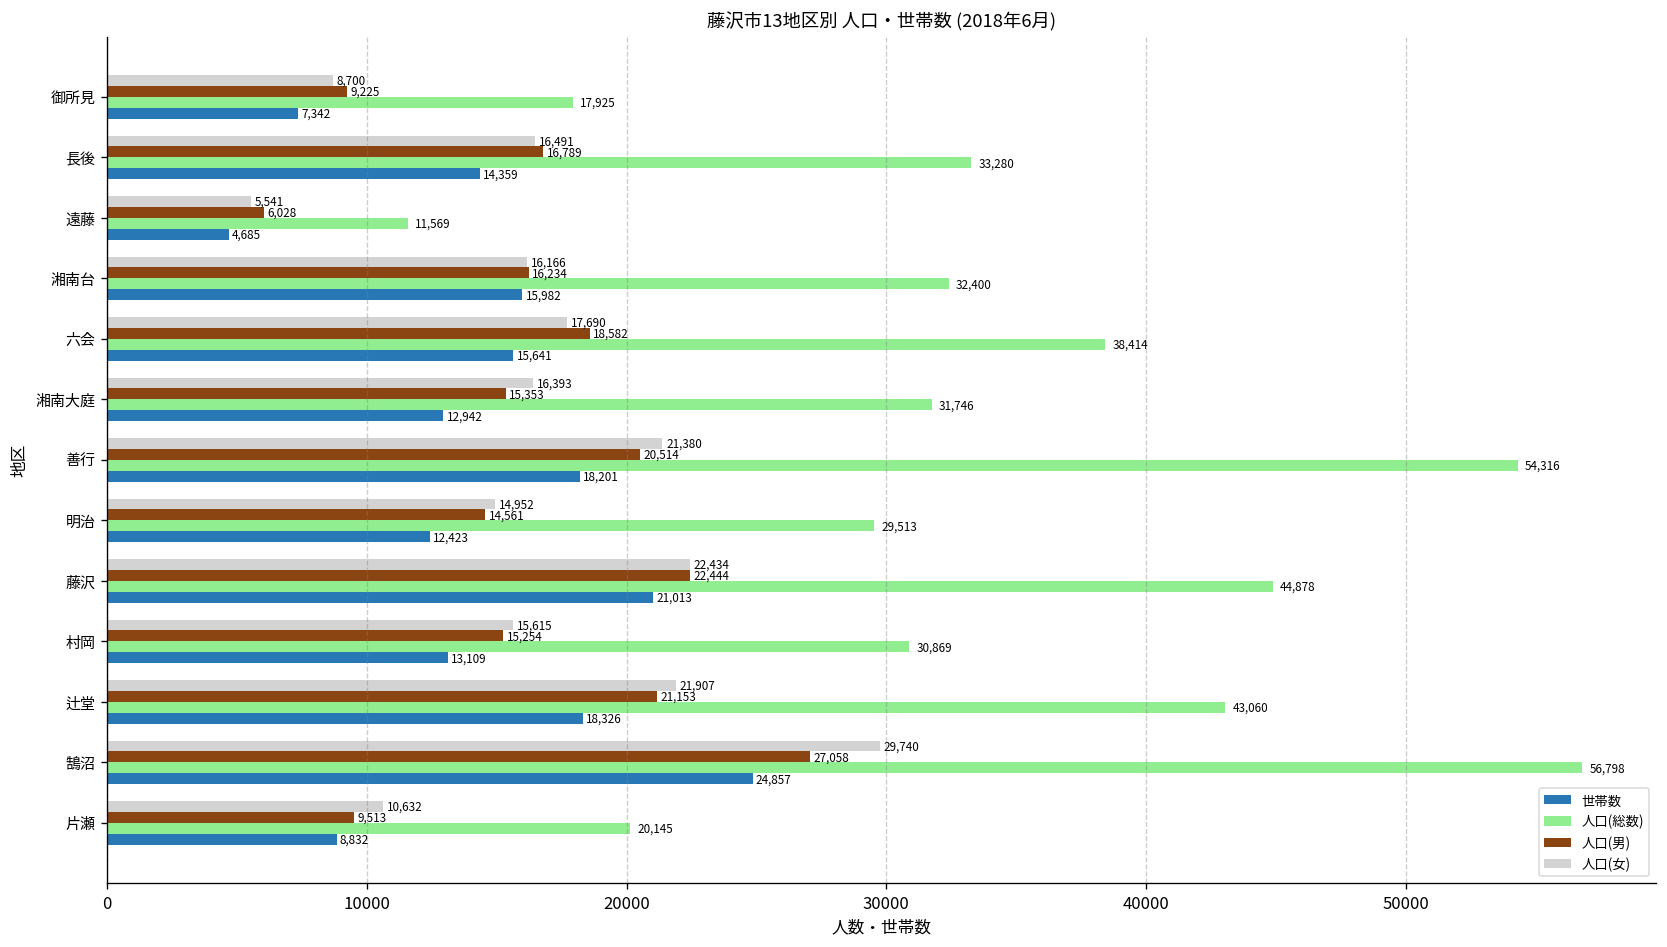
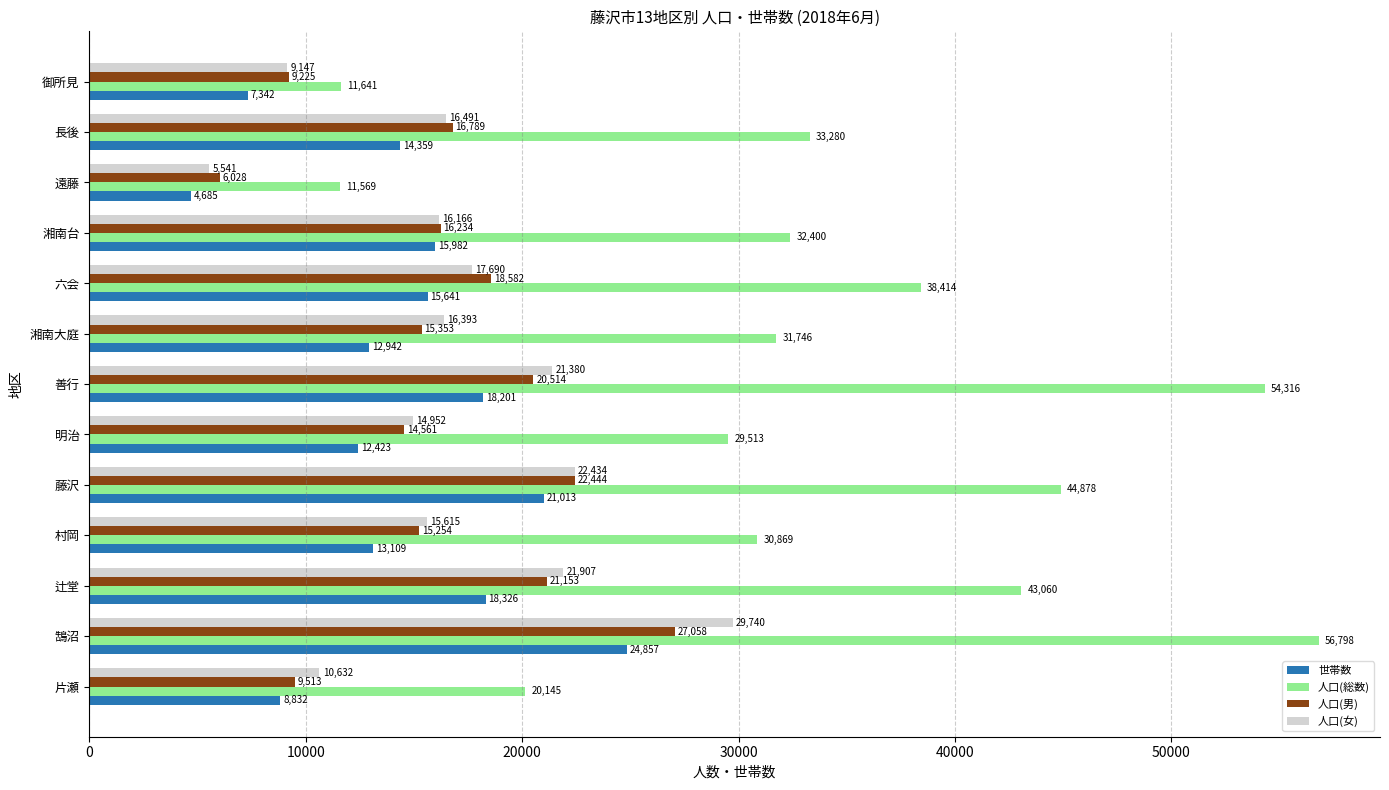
人口(女), 御所見: 8,700 -> 9,147
人口(総数), 御所見: 17,925 -> 11,641
